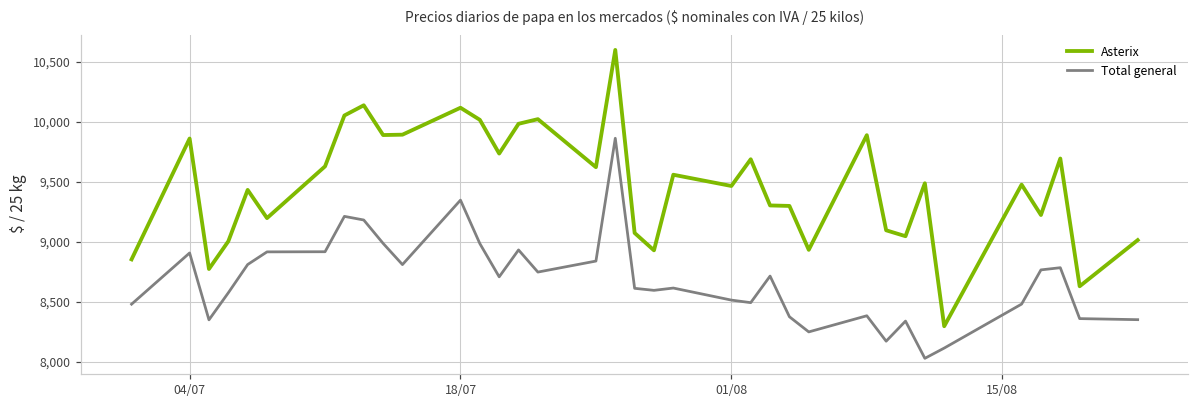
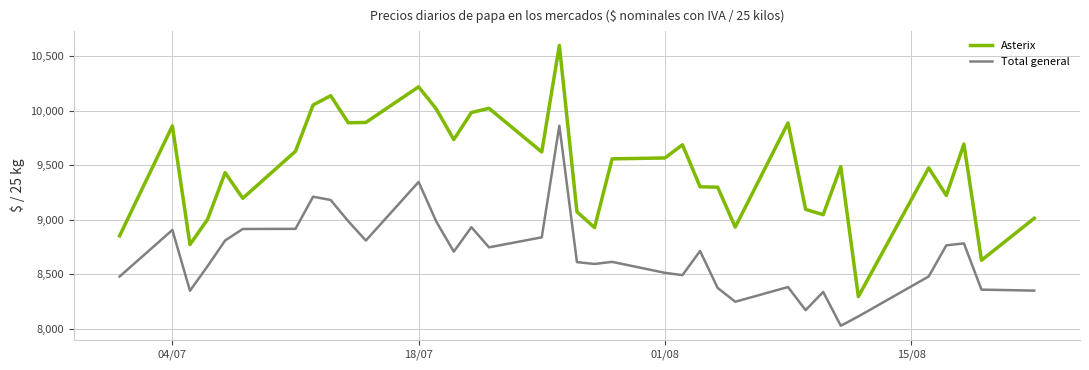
Asterix, 18/07: 10,120 -> 10,220
Asterix, 01/08: 9,470 -> 9,570
